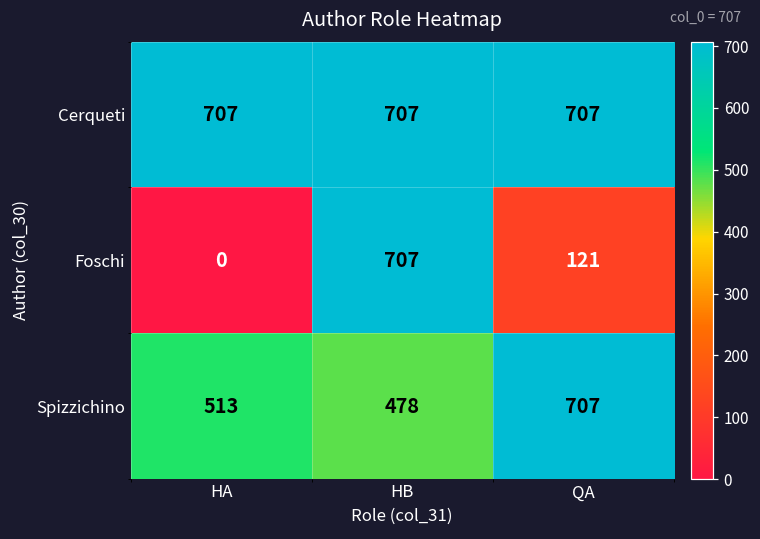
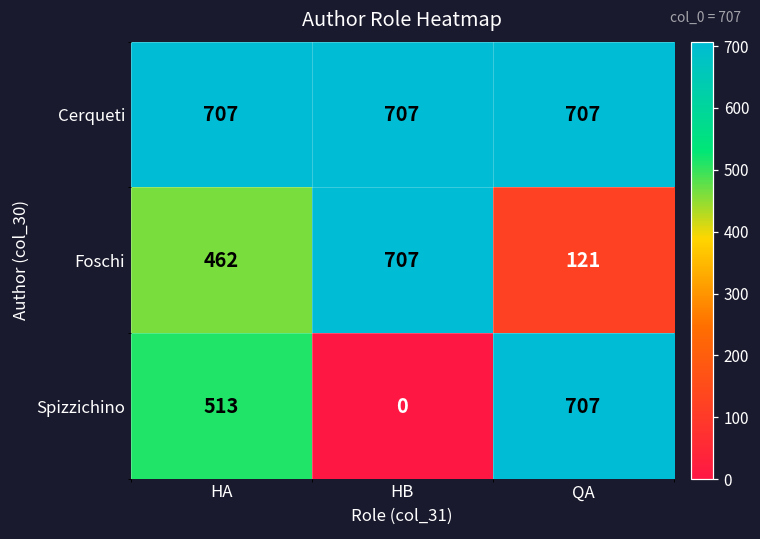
Foschi, HA: 0 -> 462
Spizzichino, HB: 478 -> 0
